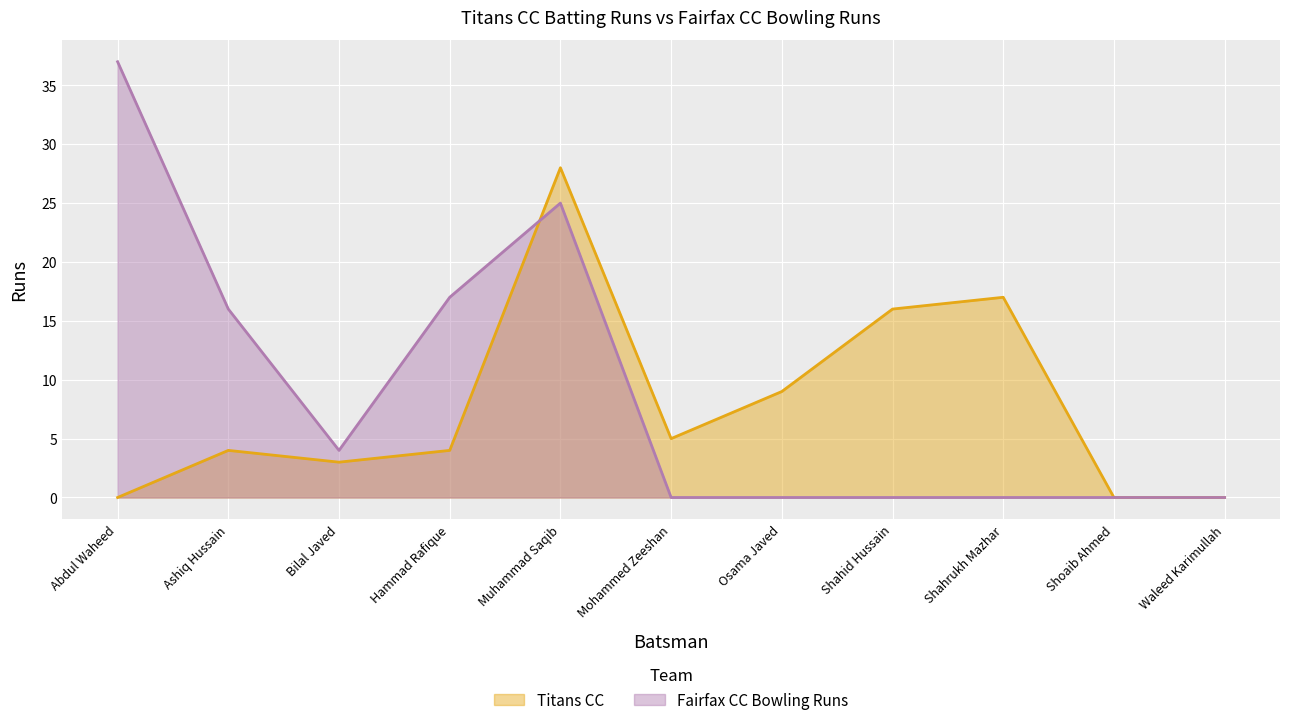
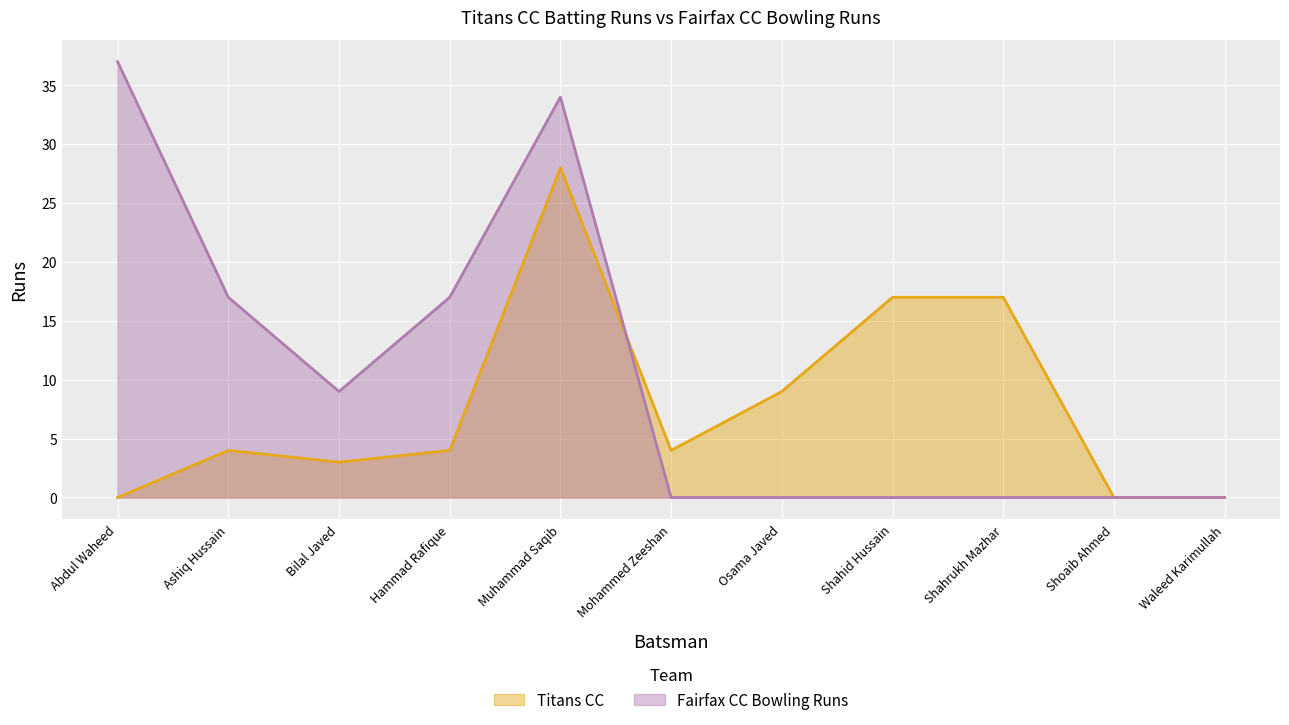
Fairfax CC Bowling Runs, Ashiq Hussain: 16 -> 17
Fairfax CC Bowling Runs, Bilal Javed: 4 -> 9
Fairfax CC Bowling Runs, Muhammad Saqib: 25 -> 34
Titans CC, Mohammed Zeeshan: 5 -> 4
Titans CC, Shahid Hussain: 16 -> 17
